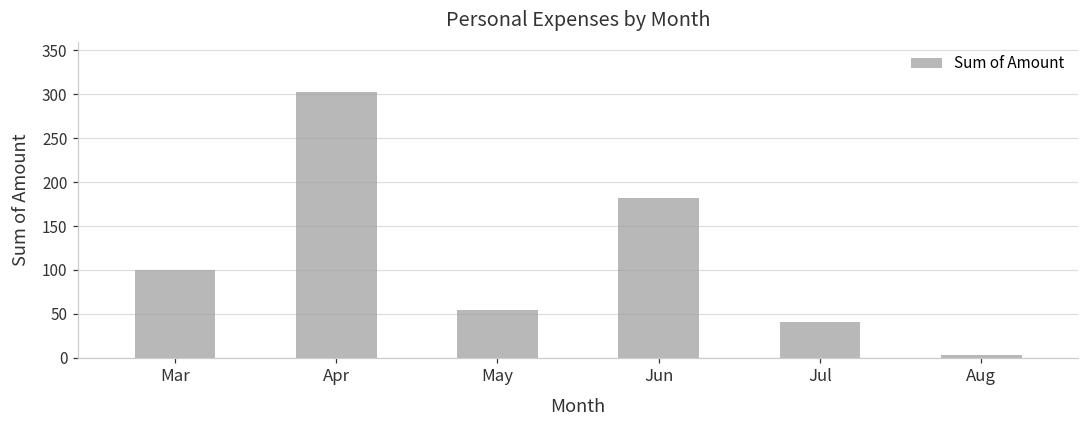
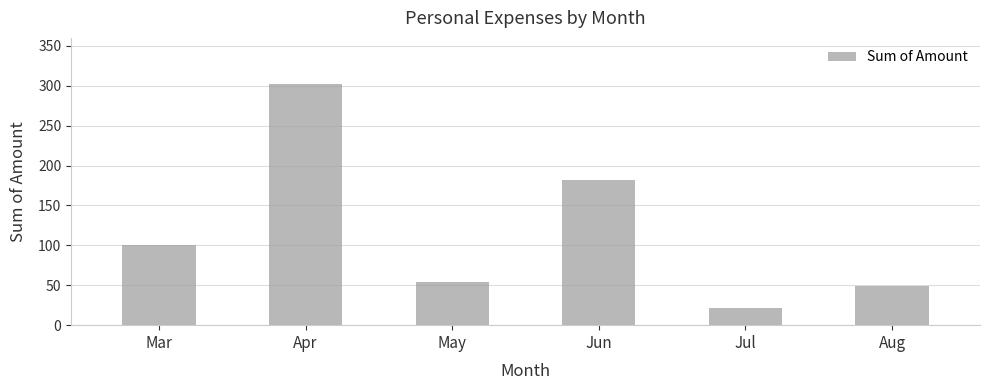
Jul: 40 -> 20
Aug: 0 -> 50
